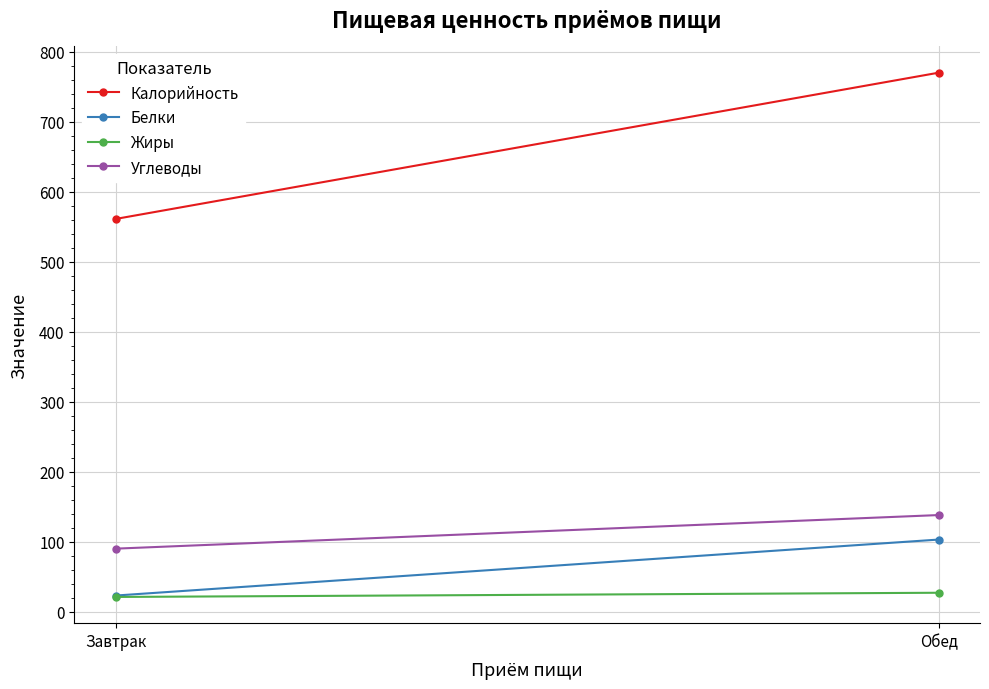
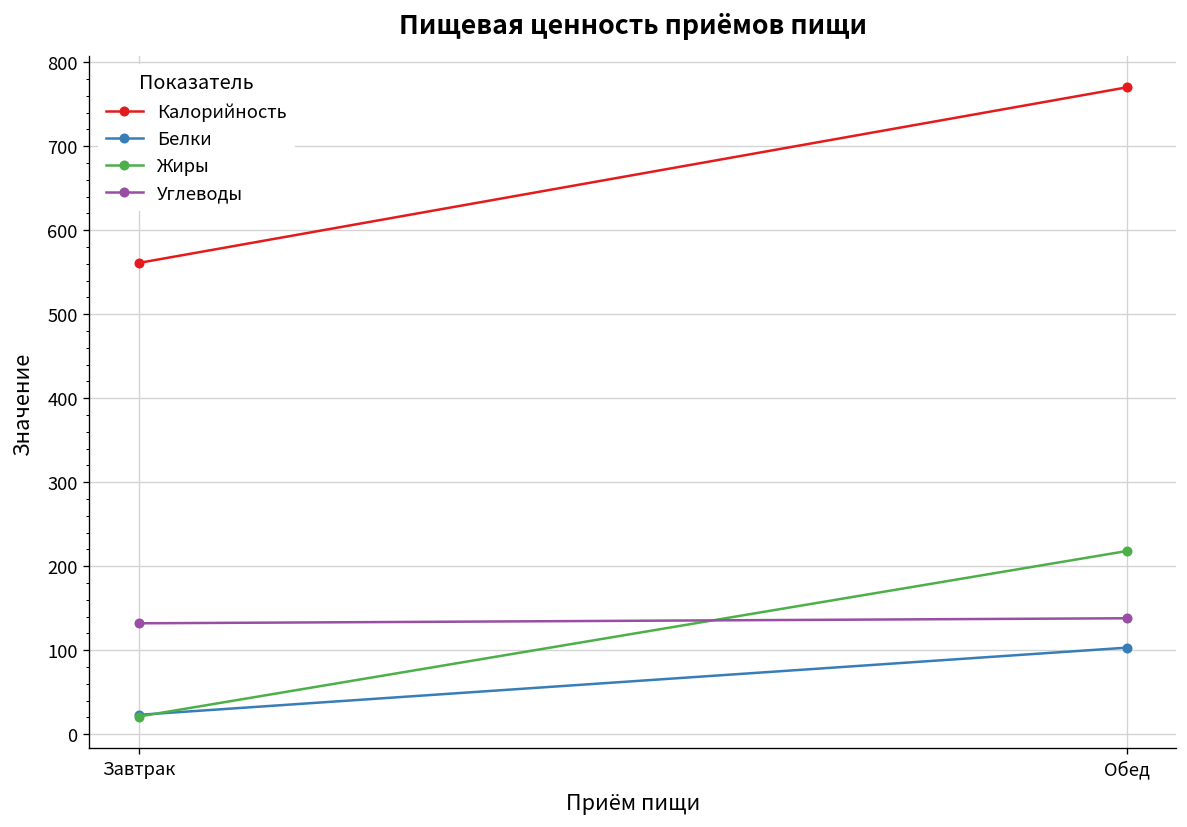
Углеводы, Завтрак: 90 -> 130
Жиры, Обед: 30 -> 220
